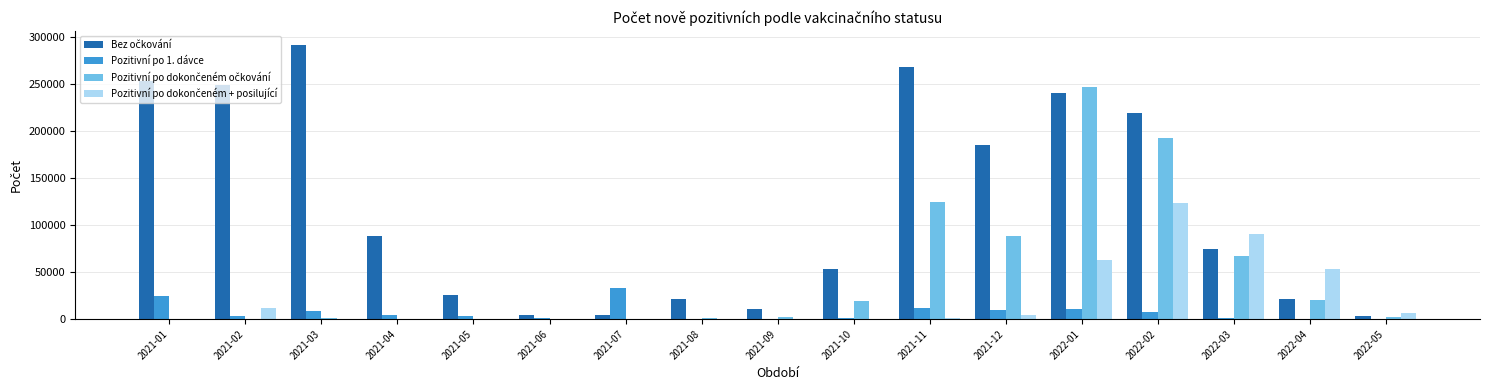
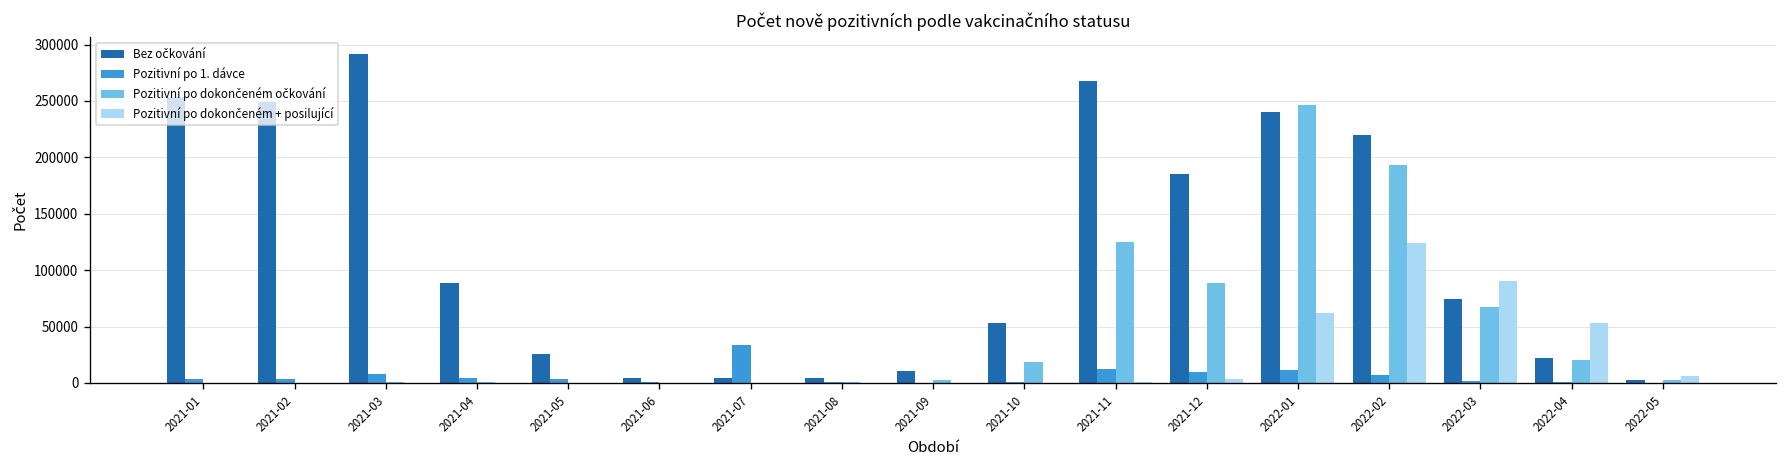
Pozitivní po 1. dávce, 2021-01: 20000 -> 0
Pozitivní po dokončeném + posilující, 2021-02: 10000 -> 0
Bez očkování, 2021-08: 20000 -> 0
